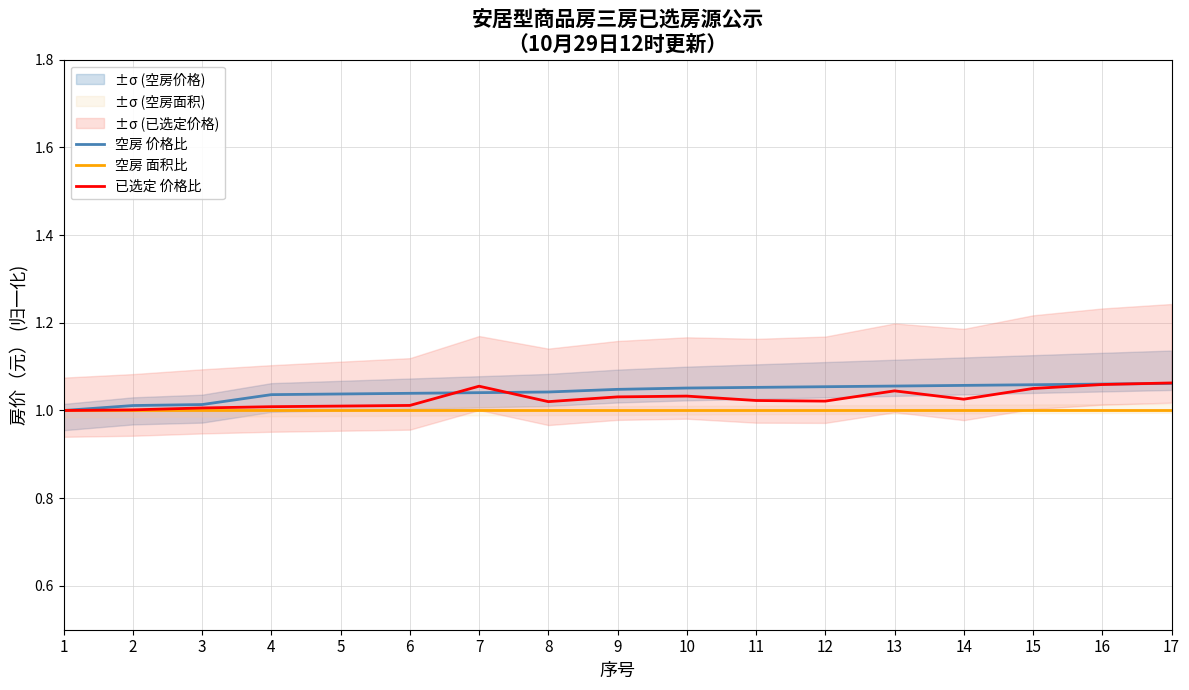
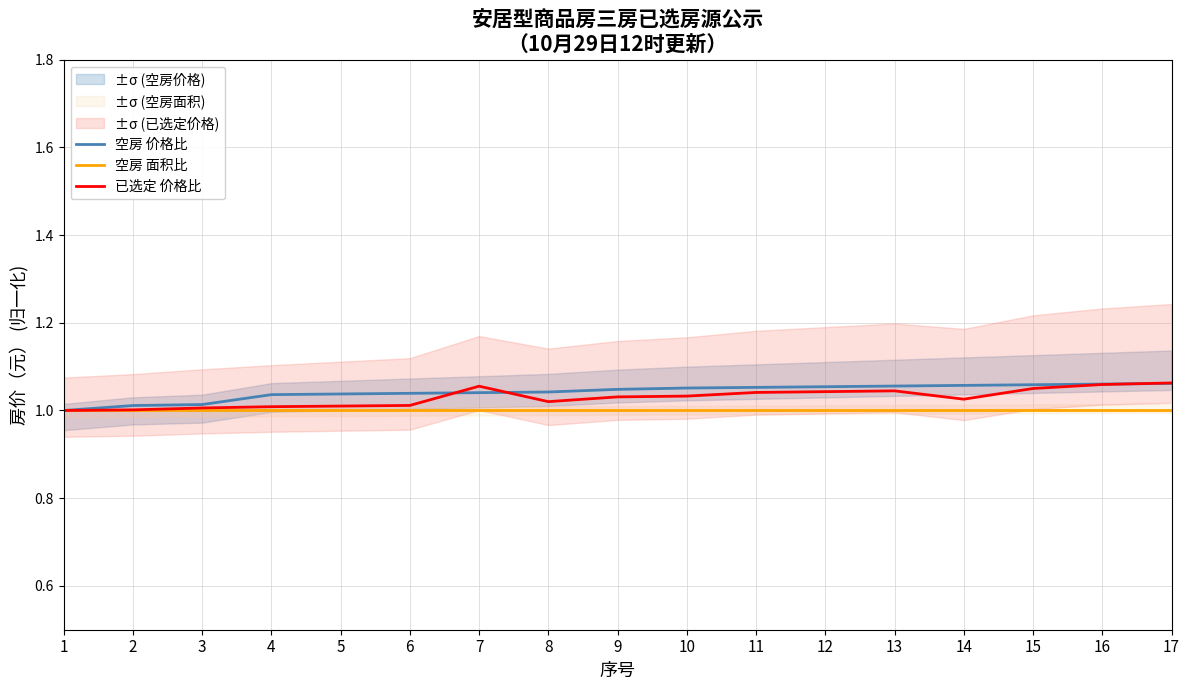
已选定 价格比, 11: 1.02 -> 1.04
已选定 价格比, 12: 1.02 -> 1.04
